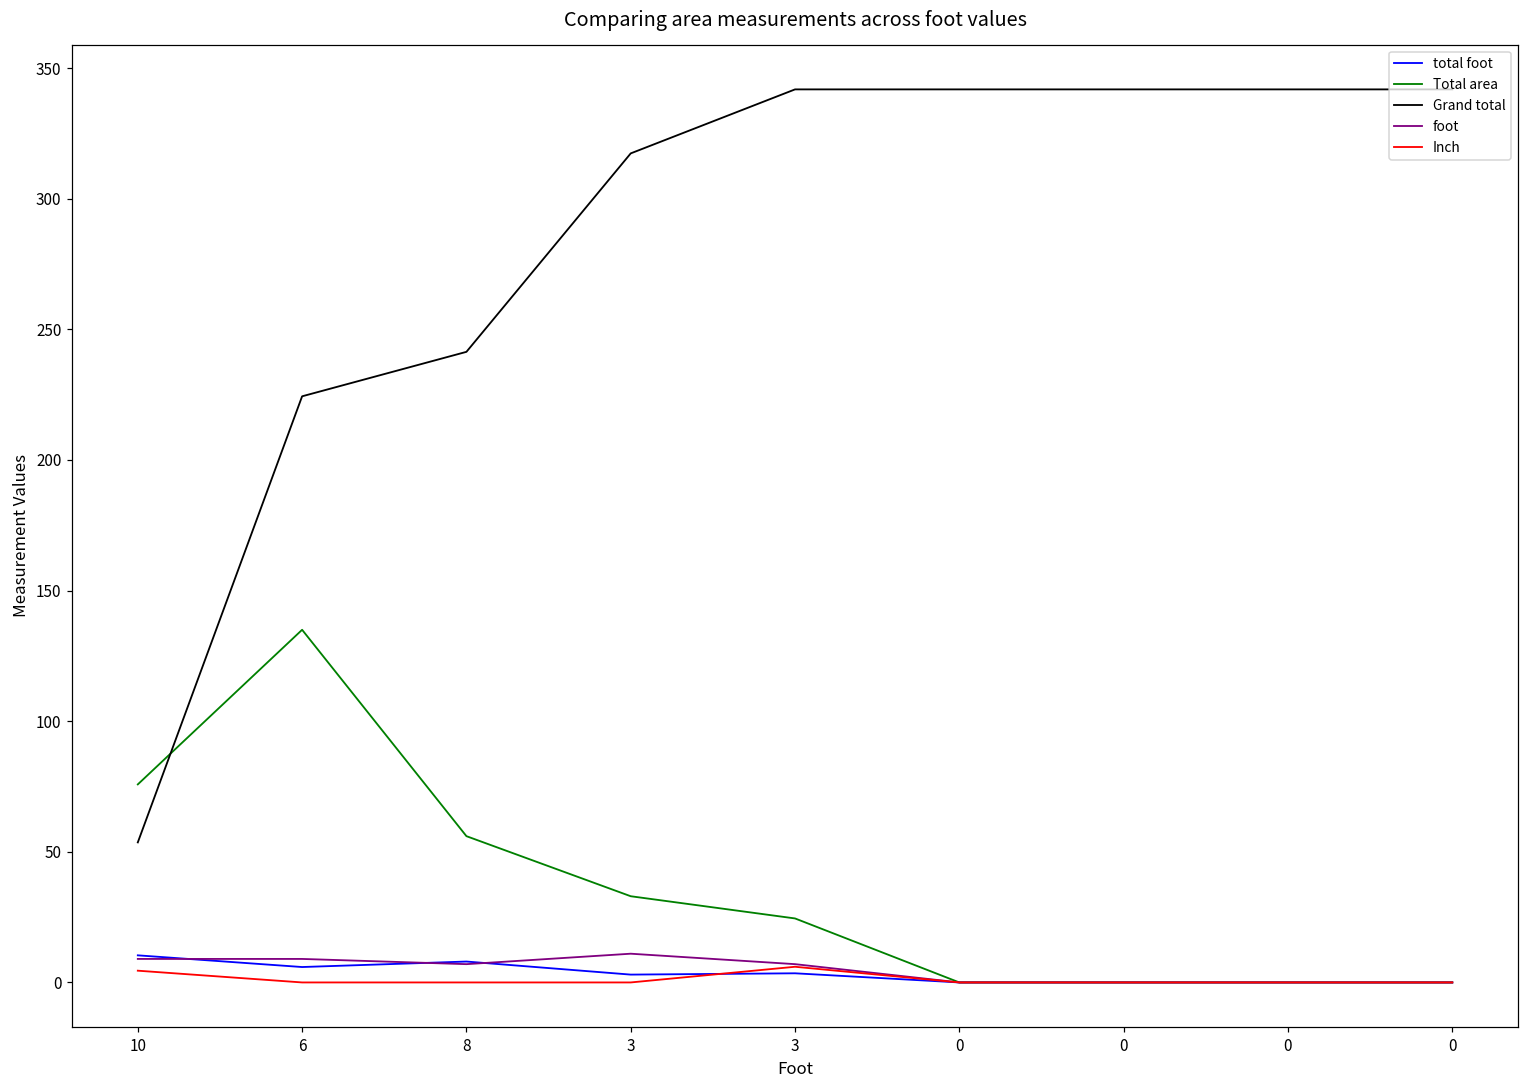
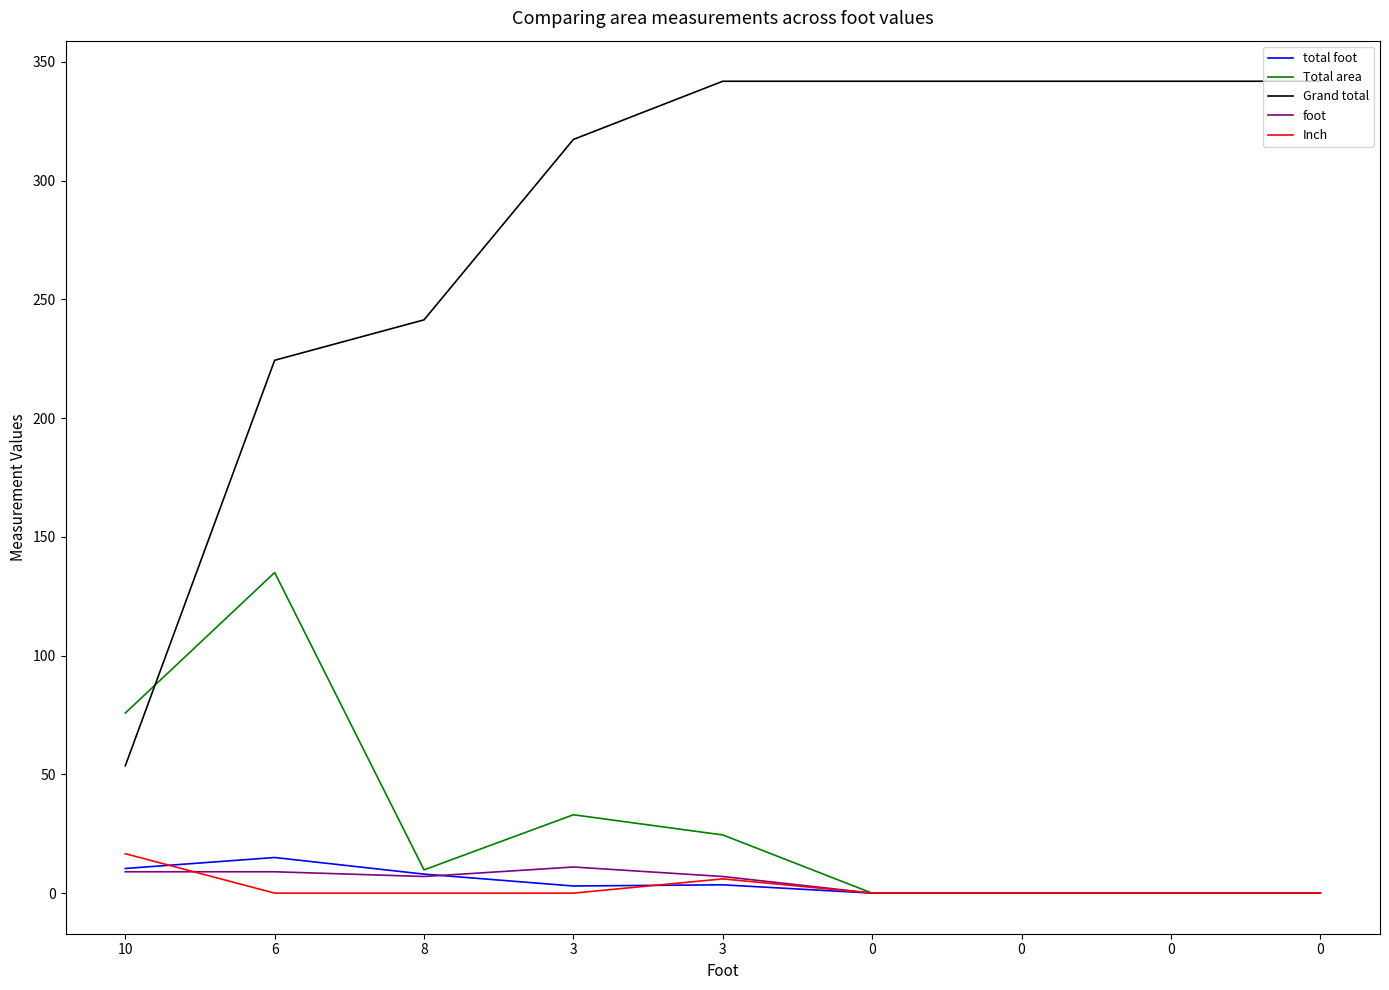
Inch, 10: 5 -> 17
total foot, 6: 6 -> 15
Total area, 8: 56 -> 10
